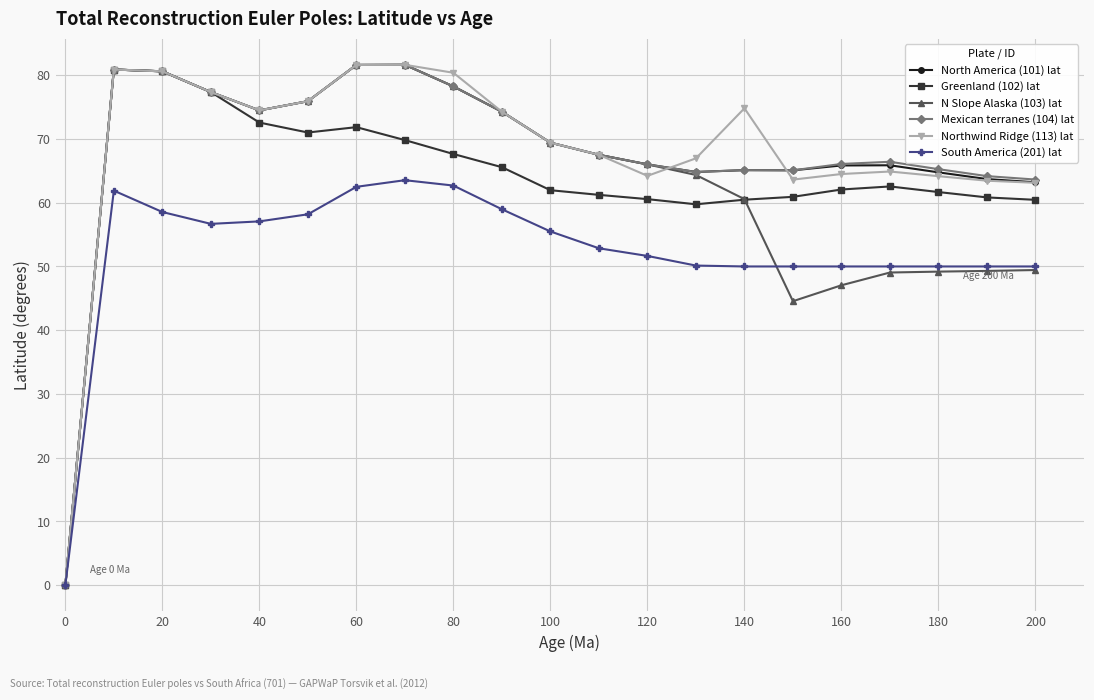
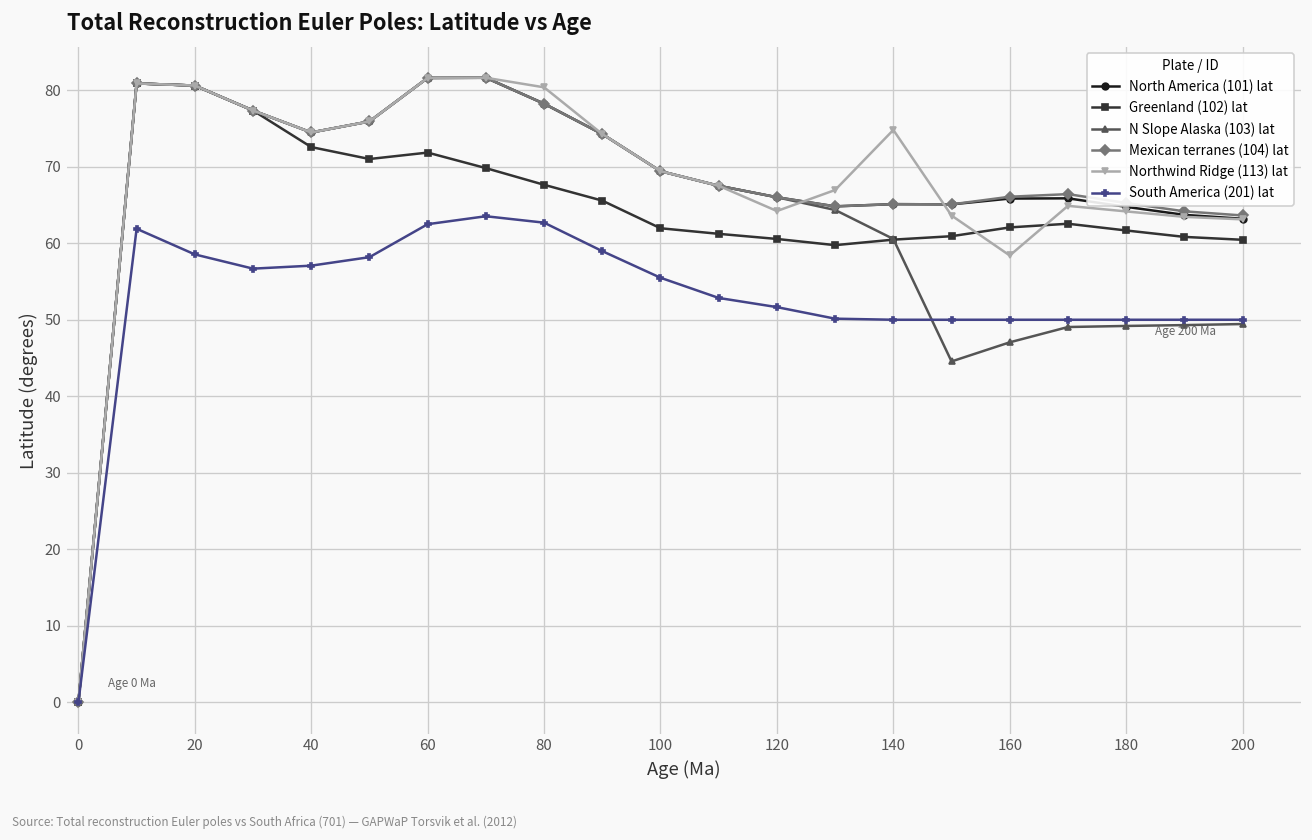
Northwind Ridge (113) lat, 160: 65 -> 58
